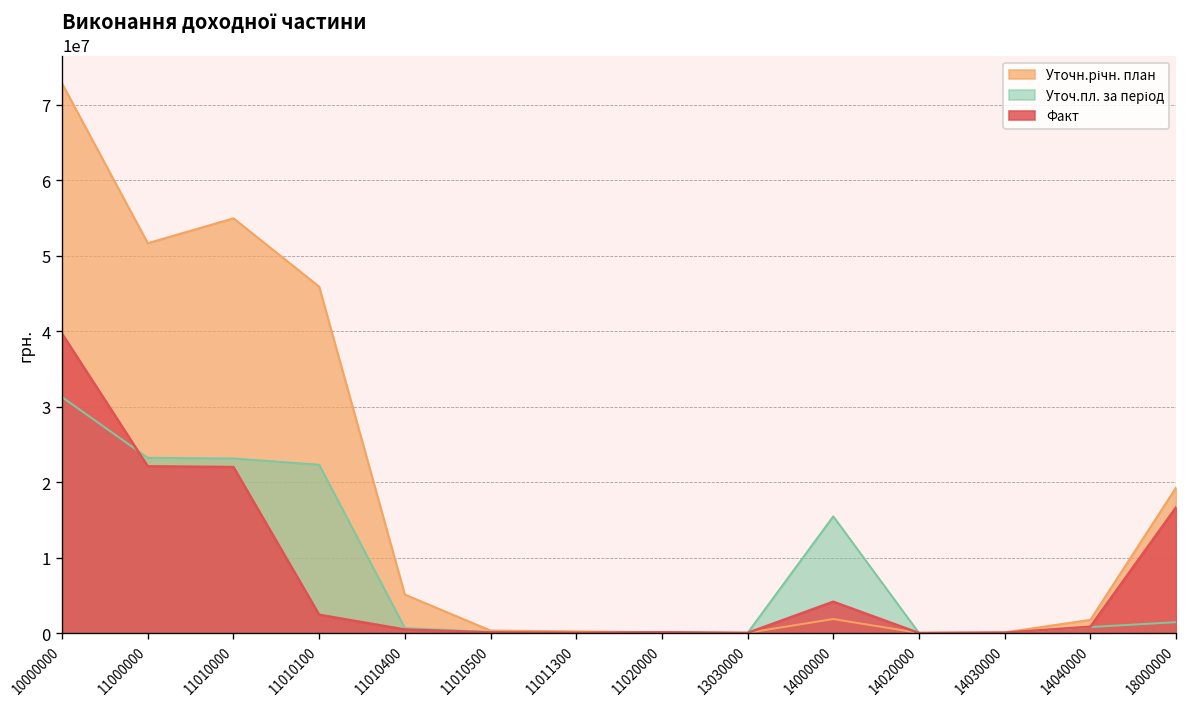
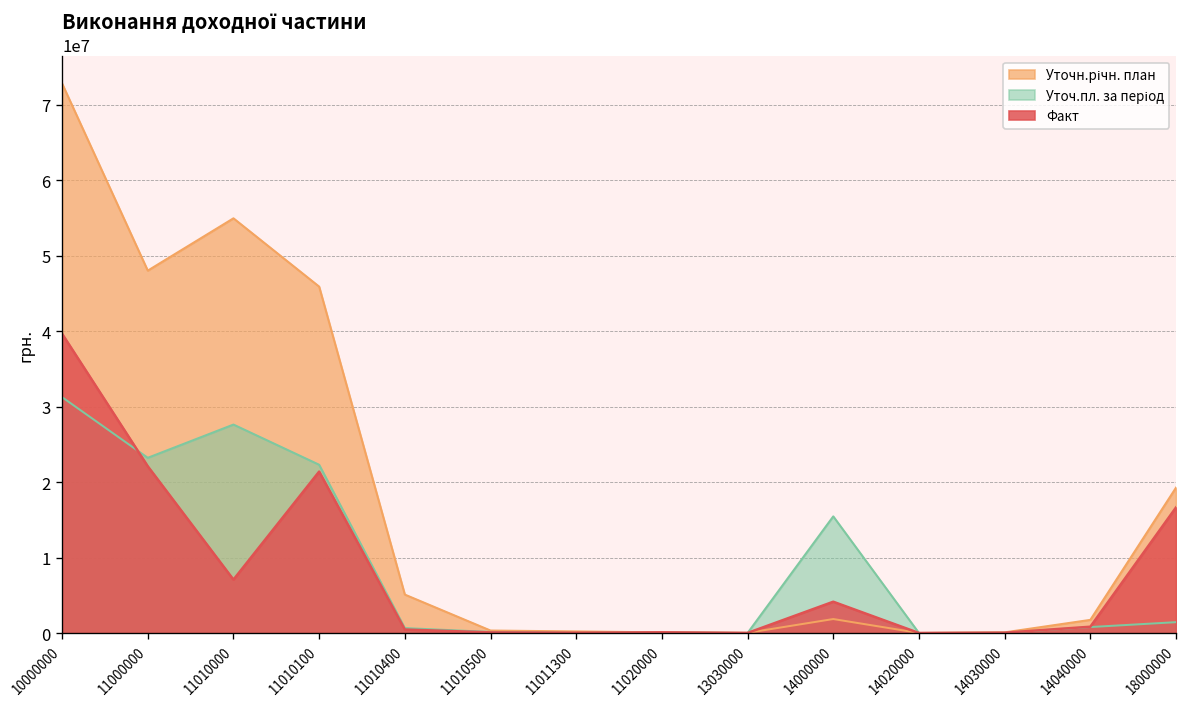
Уточн.річн. план, 11000000: 52000000 -> 48000000
Уточ.пл. за період, 11010000: 23000000 -> 28000000
Факт, 11010000: 22000000 -> 7000000
Факт, 11010100: 2000000 -> 21000000
